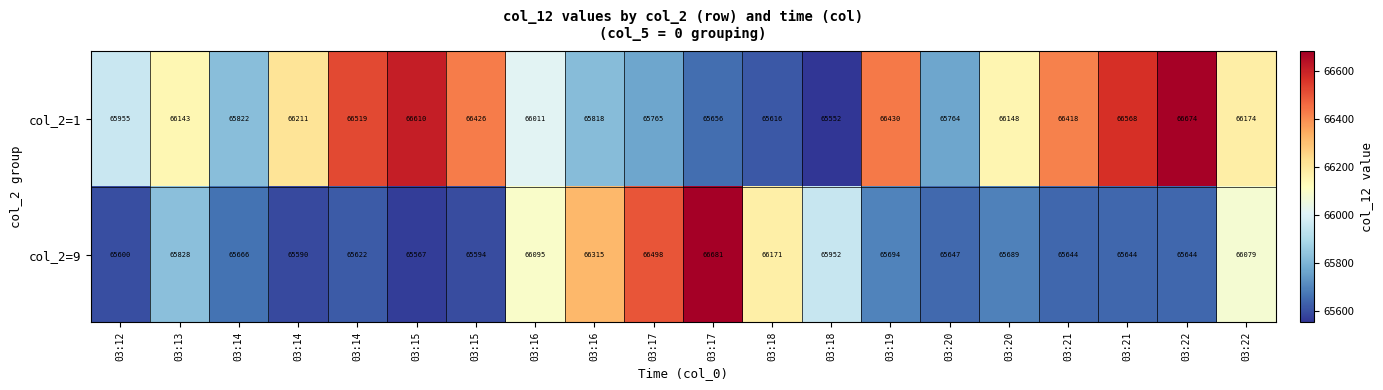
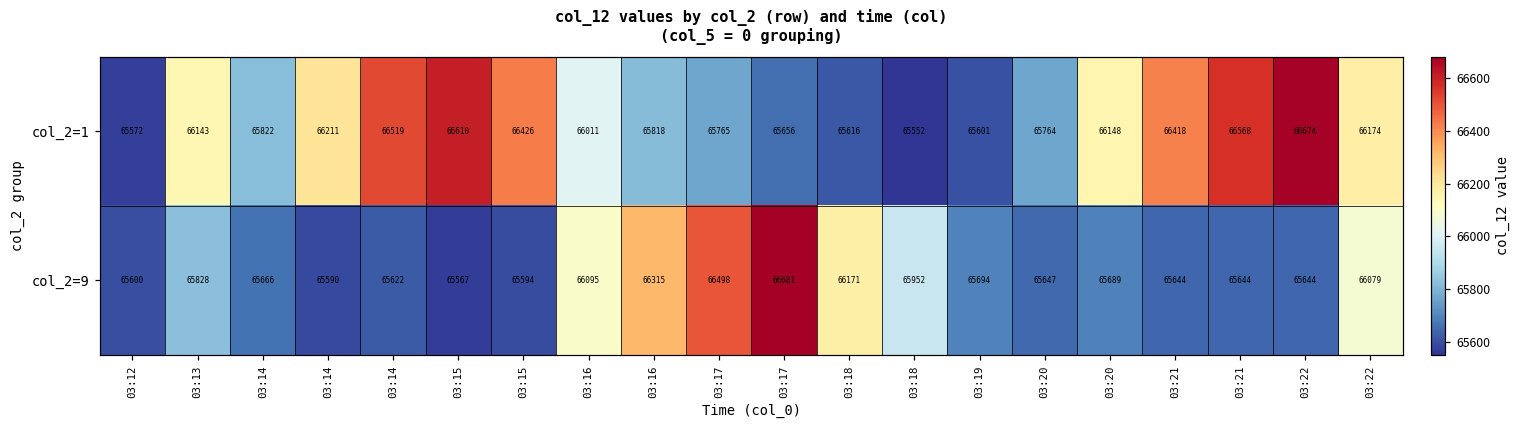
col_2=1, 03:12: 65955 -> 65572
col_2=1, 03:19: 66430 -> 65601
